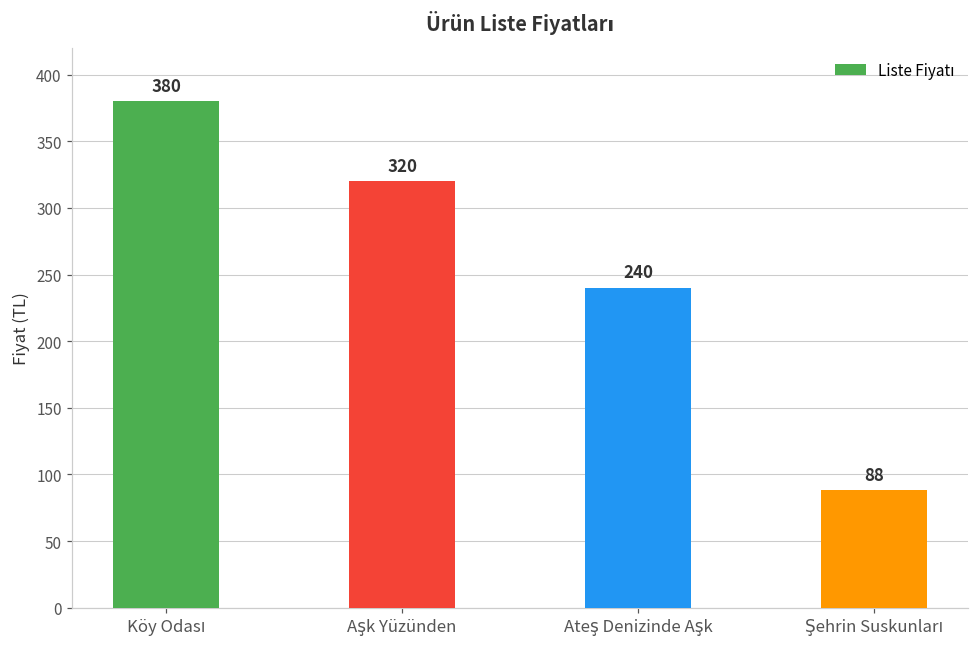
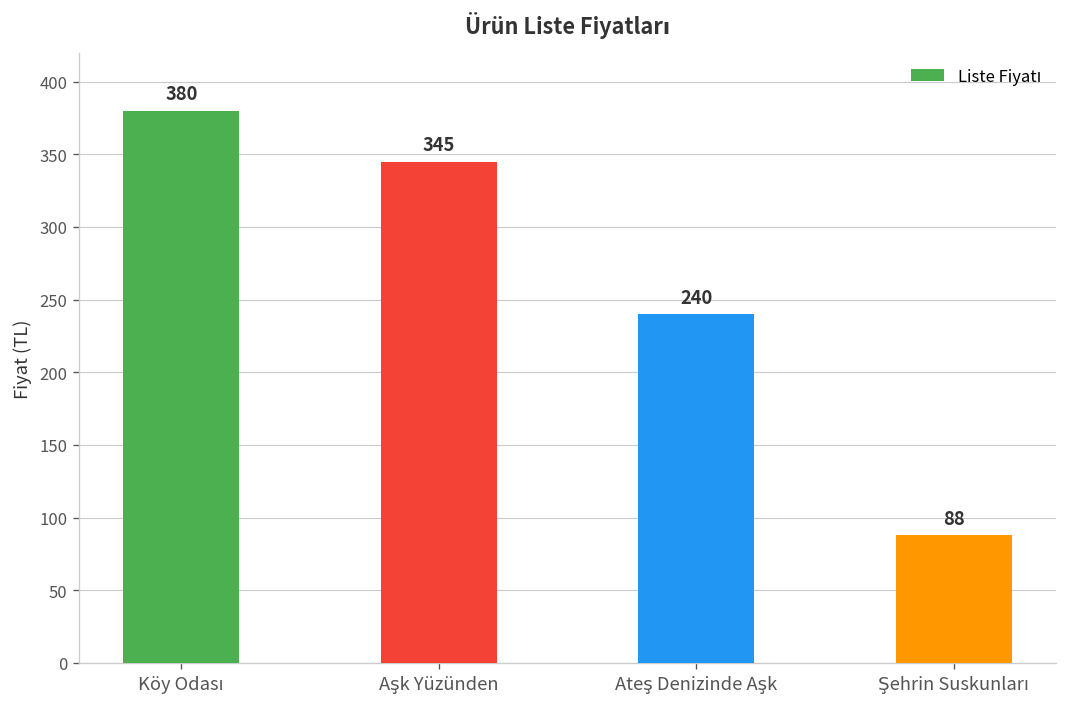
Aşk Yüzünden: 320 -> 345
